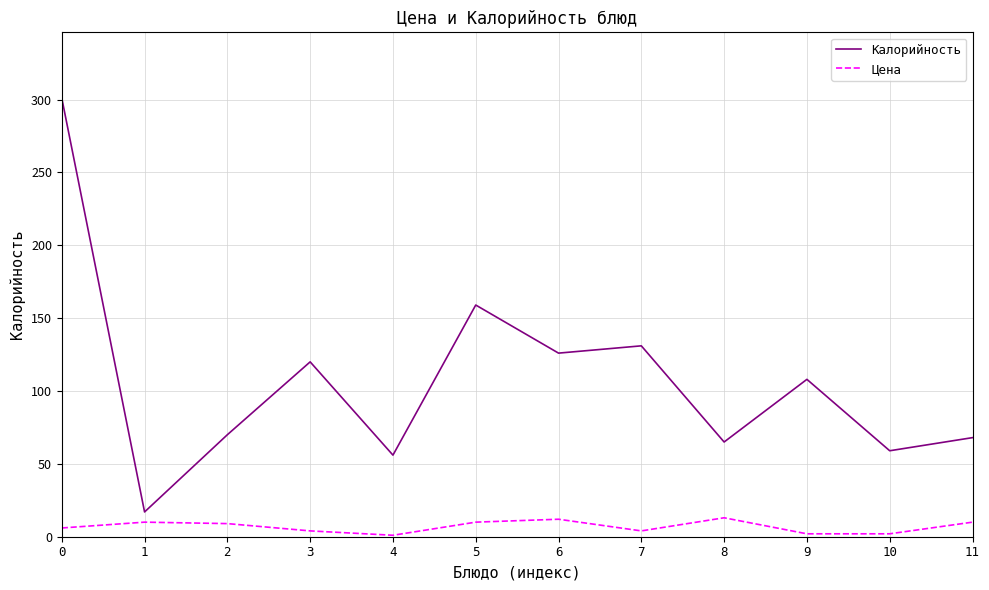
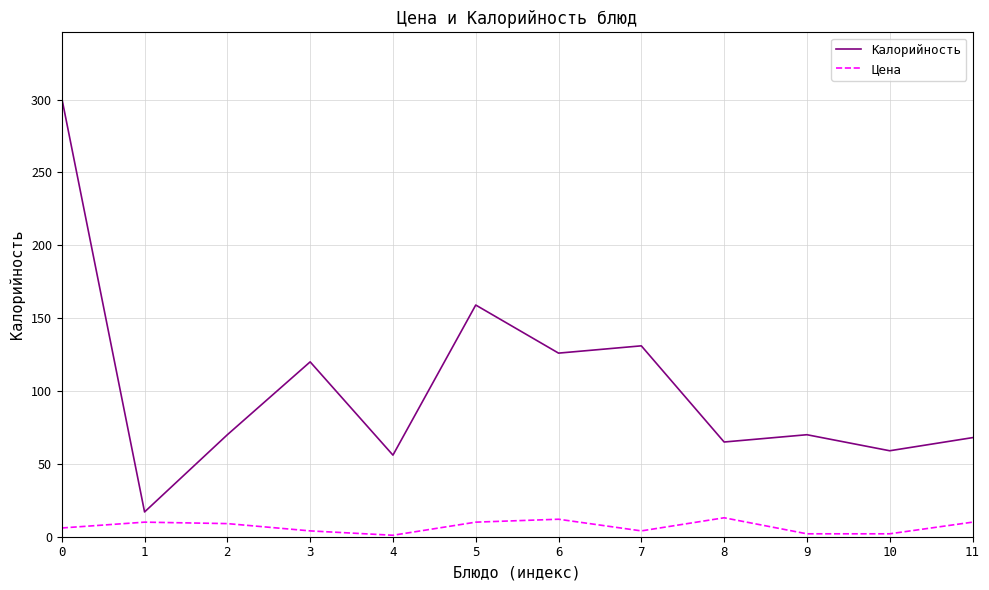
Калорийность, 9: 108 -> 70
